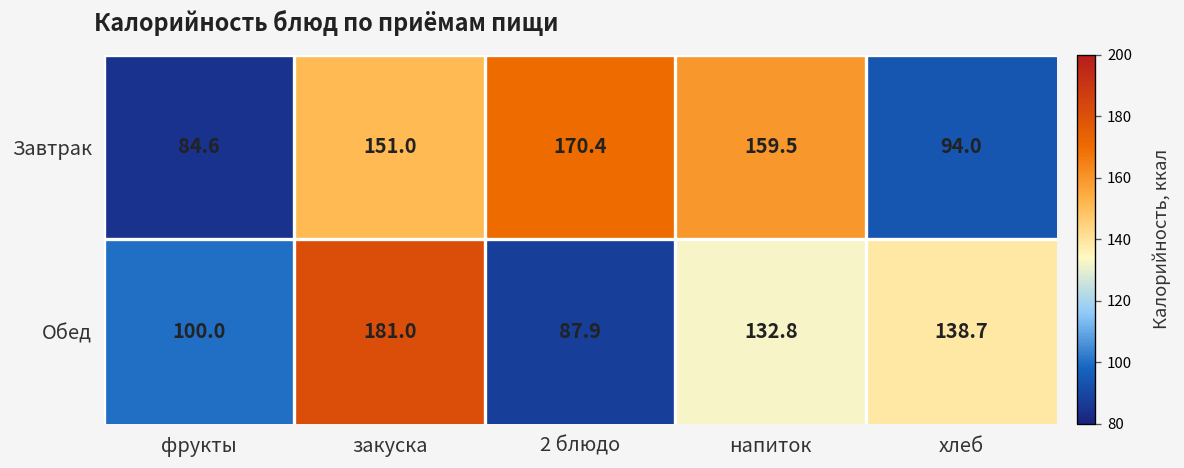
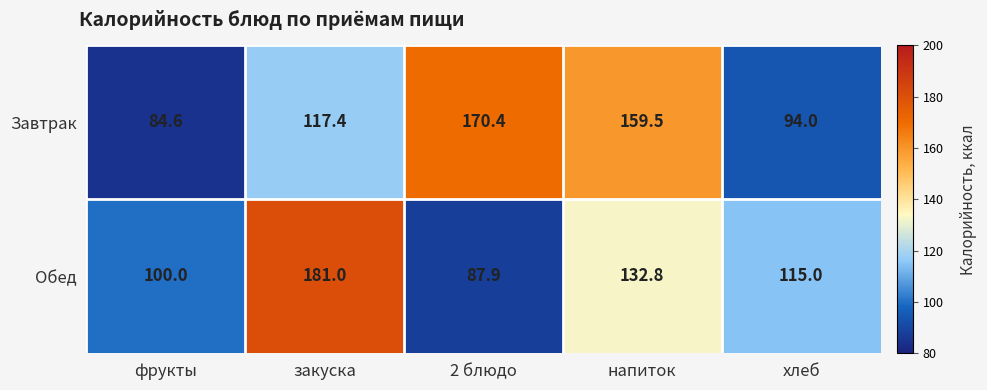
Завтрак, закуска: 151.0 -> 117.4
Обед, хлеб: 138.7 -> 115.0
